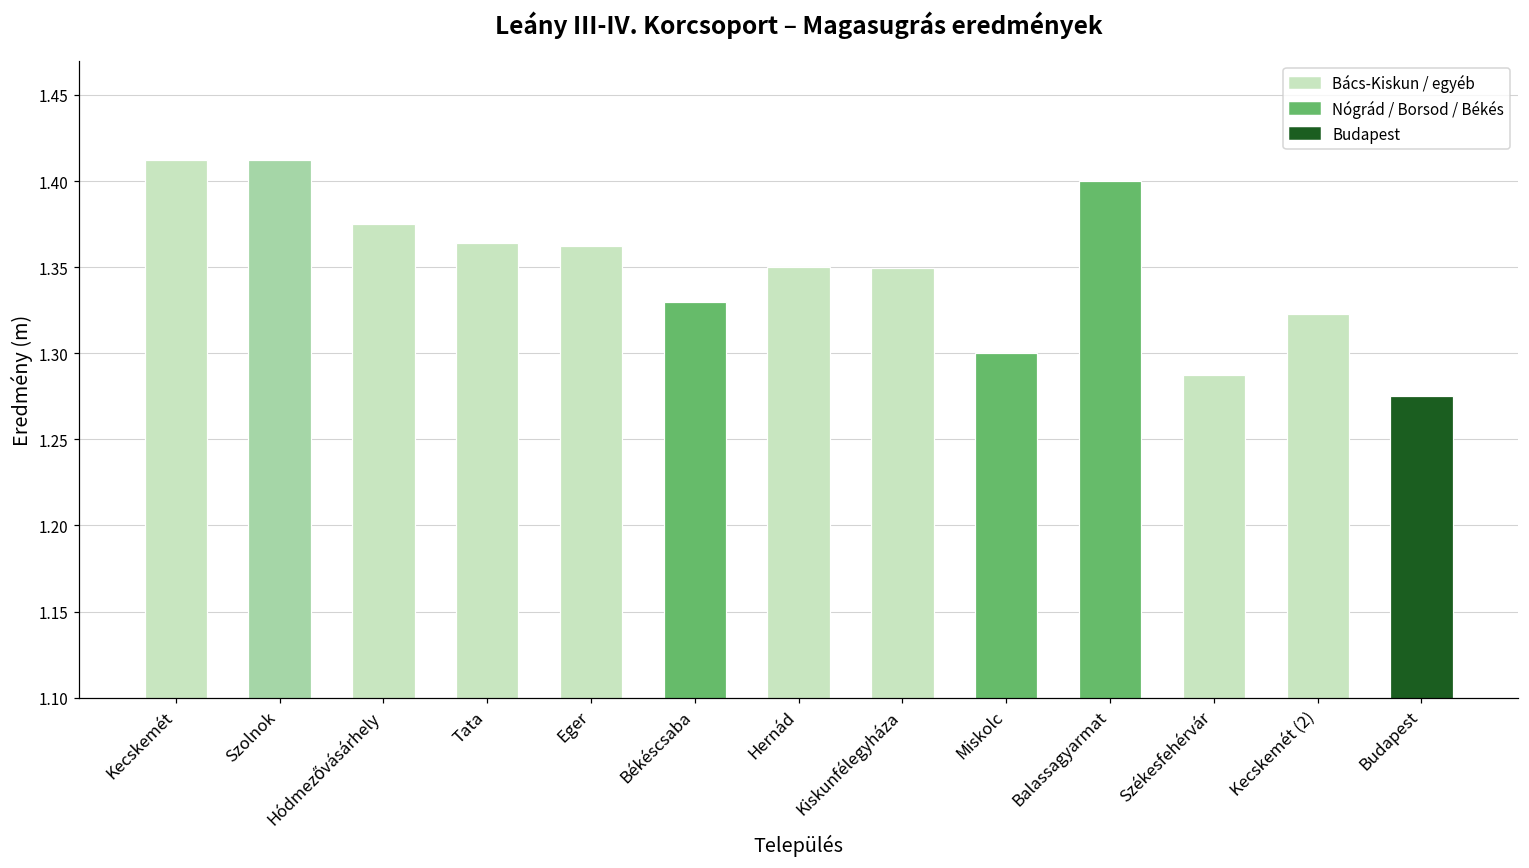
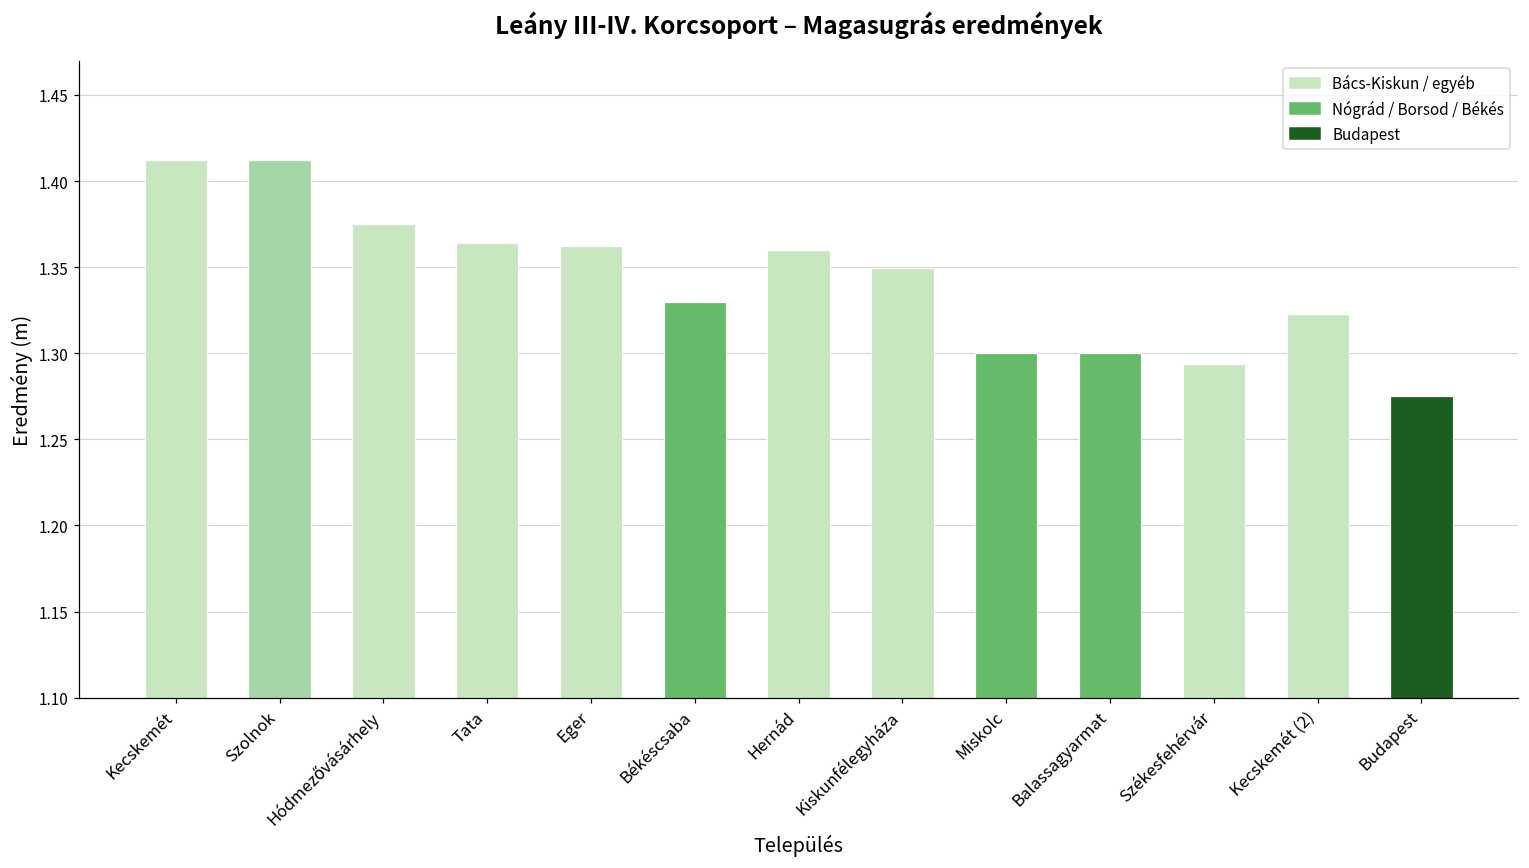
Hernád: 1.35 -> 1.36
Balassagyarmat: 1.4 -> 1.3
Székesfehérvár: 1.288 -> 1.294
